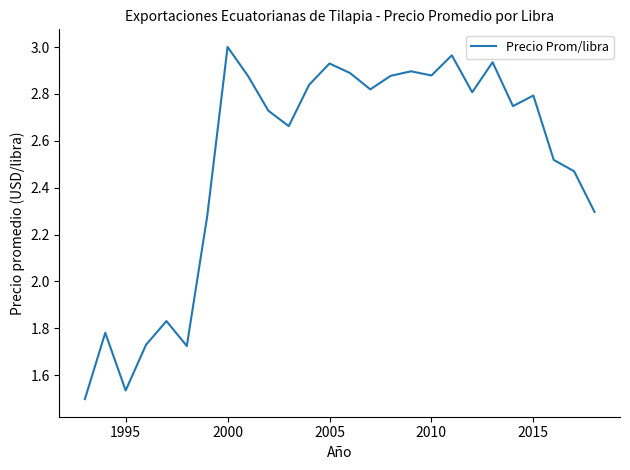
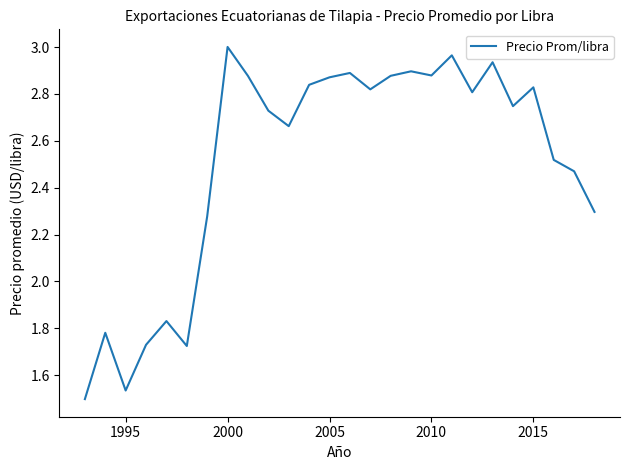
2005: 2.93 -> 2.87
2015: 2.79 -> 2.83
